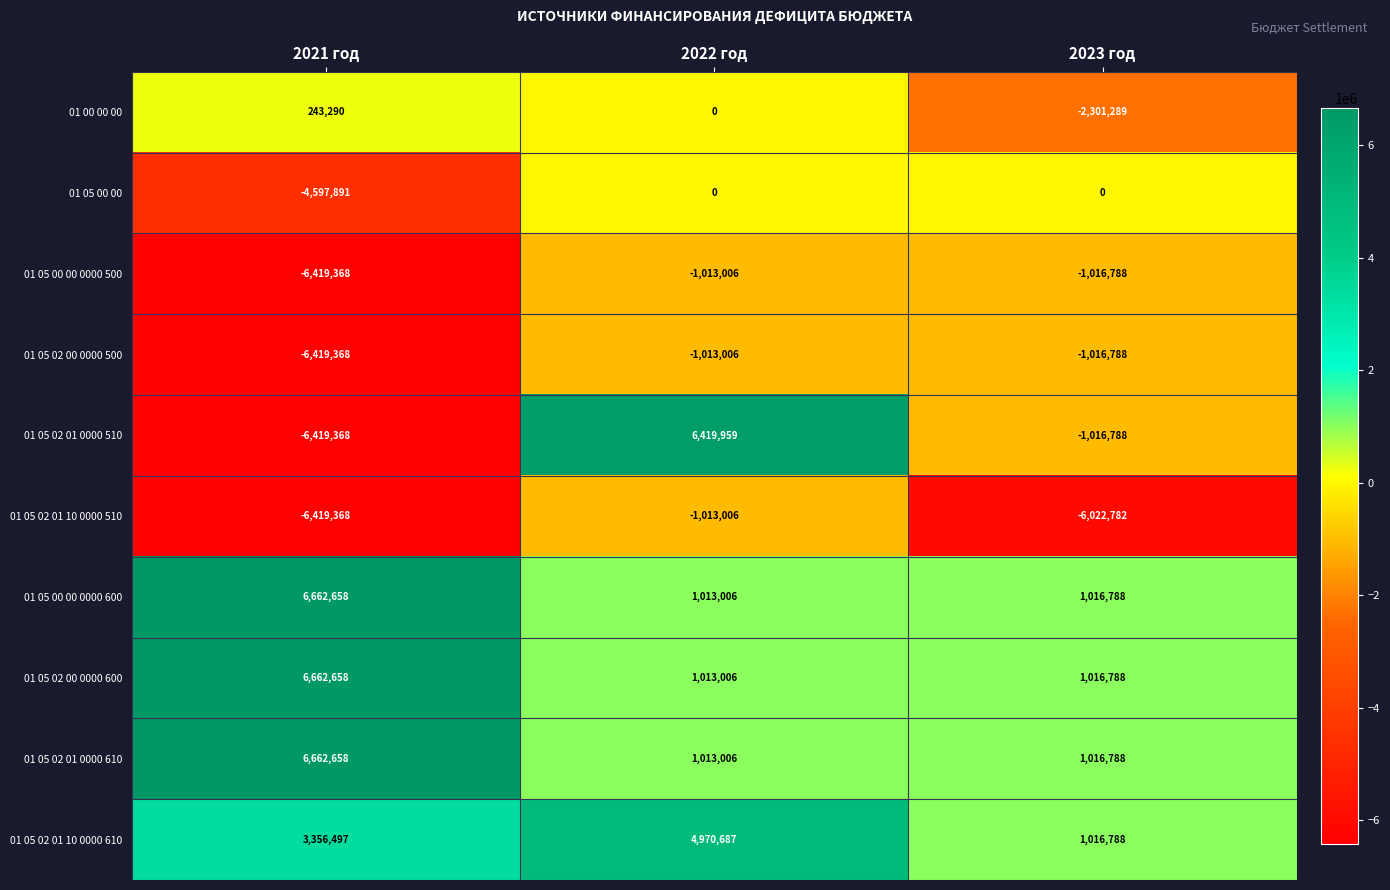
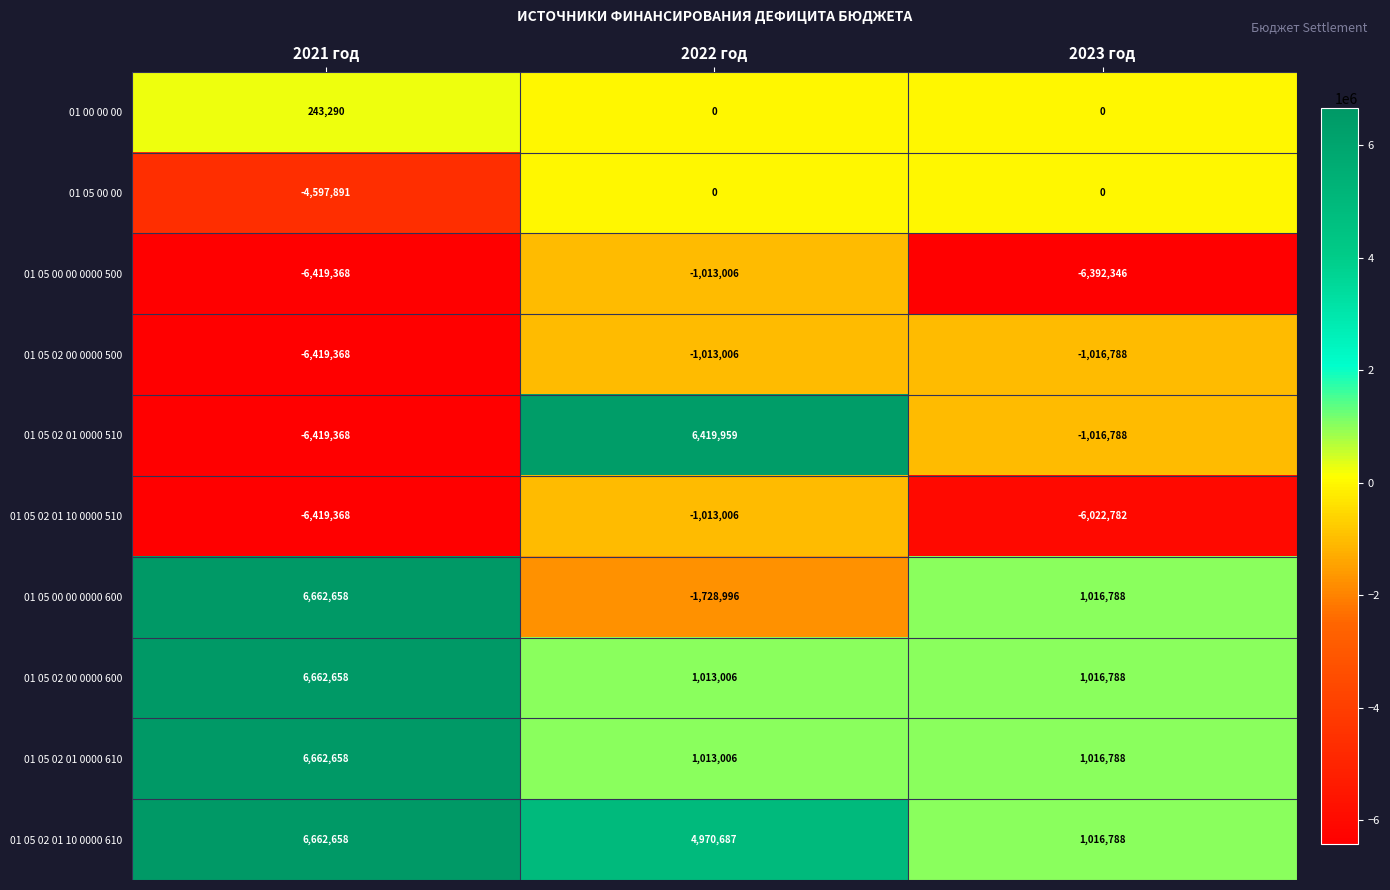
01 00 00 00, 2023 год: -2,301,289 -> 0
01 05 00 00 0000 500, 2023 год: -1,016,788 -> -6,392,346
01 05 00 00 0000 600, 2022 год: 1,013,006 -> -1,728,996
01 05 02 01 10 0000 610, 2021 год: 3,356,497 -> 6,662,658
